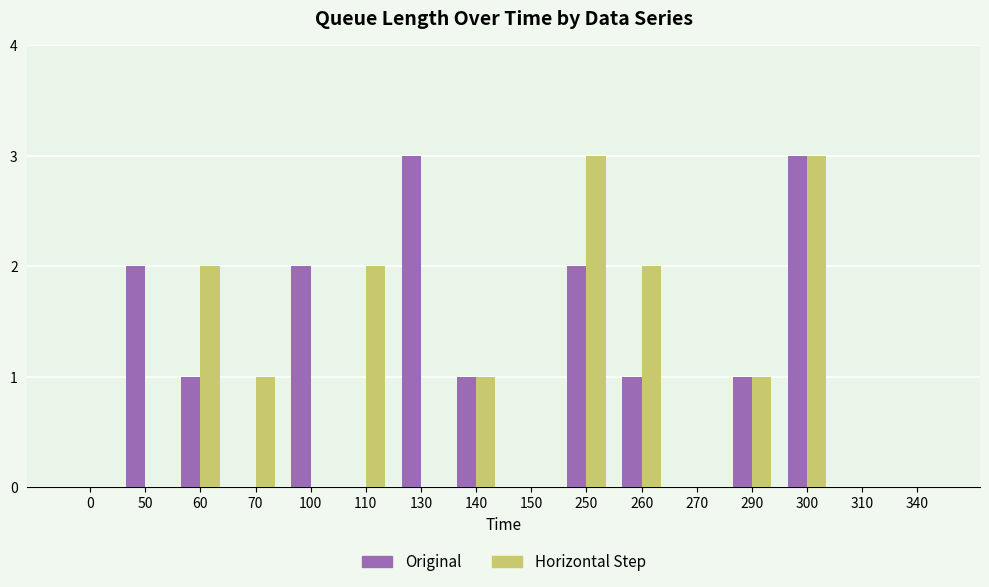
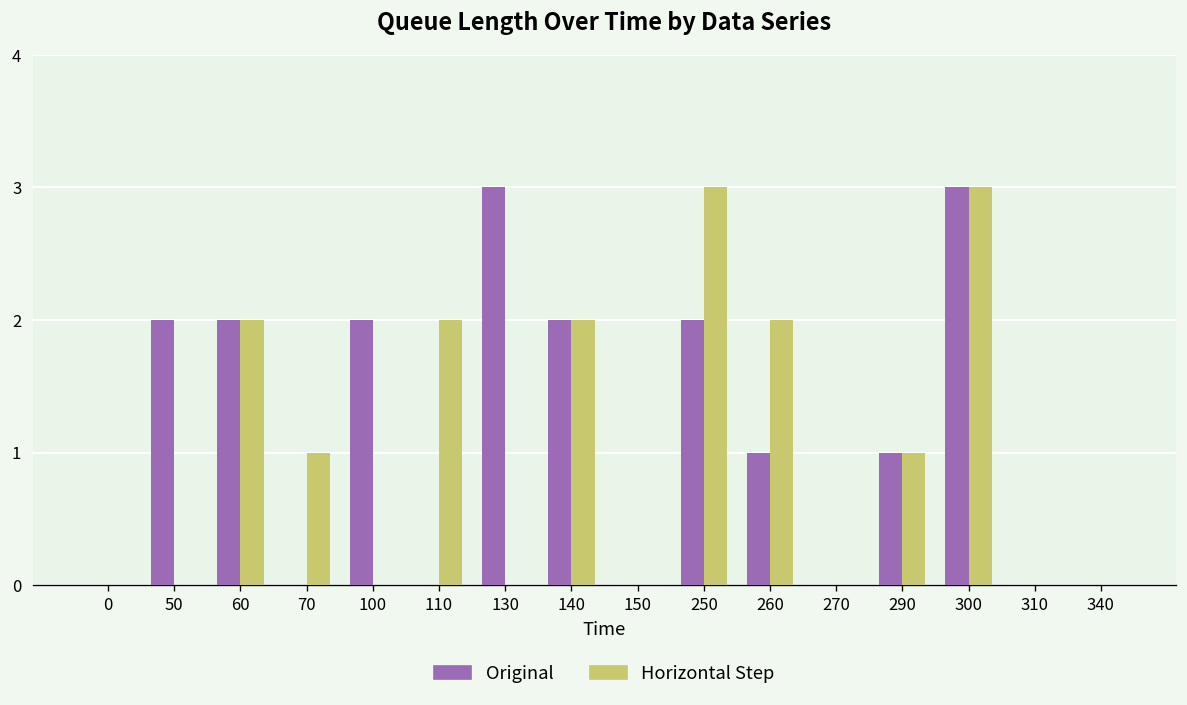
Original, 60: 1 -> 2
Original, 140: 1 -> 2
Horizontal Step, 140: 1 -> 2
